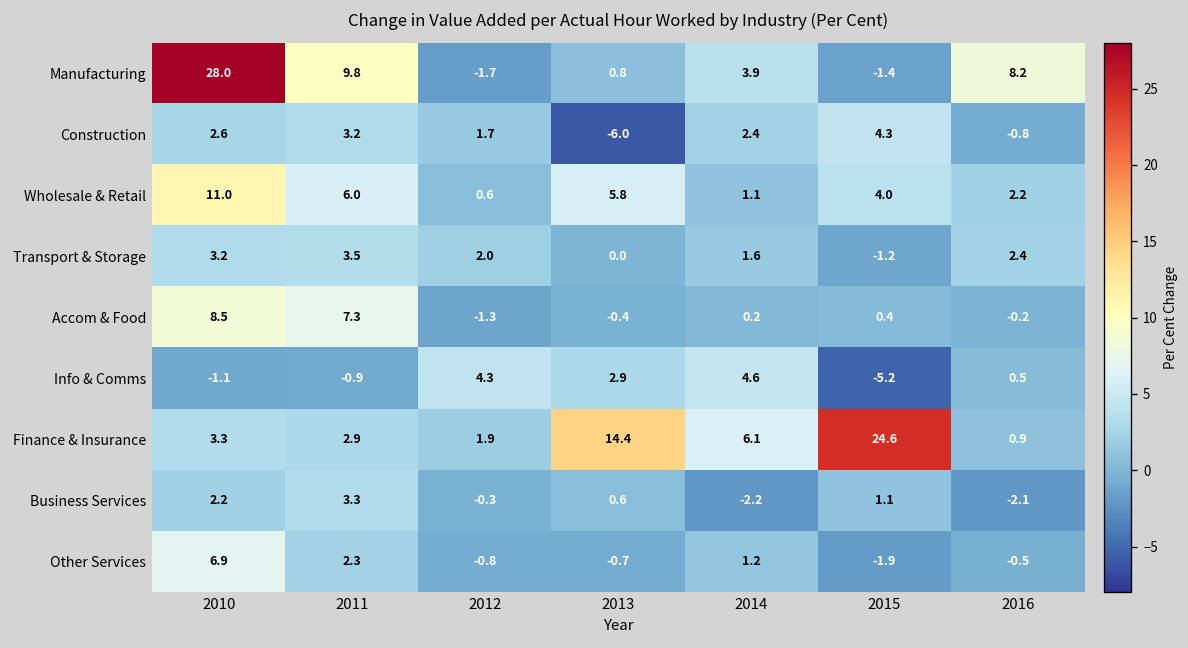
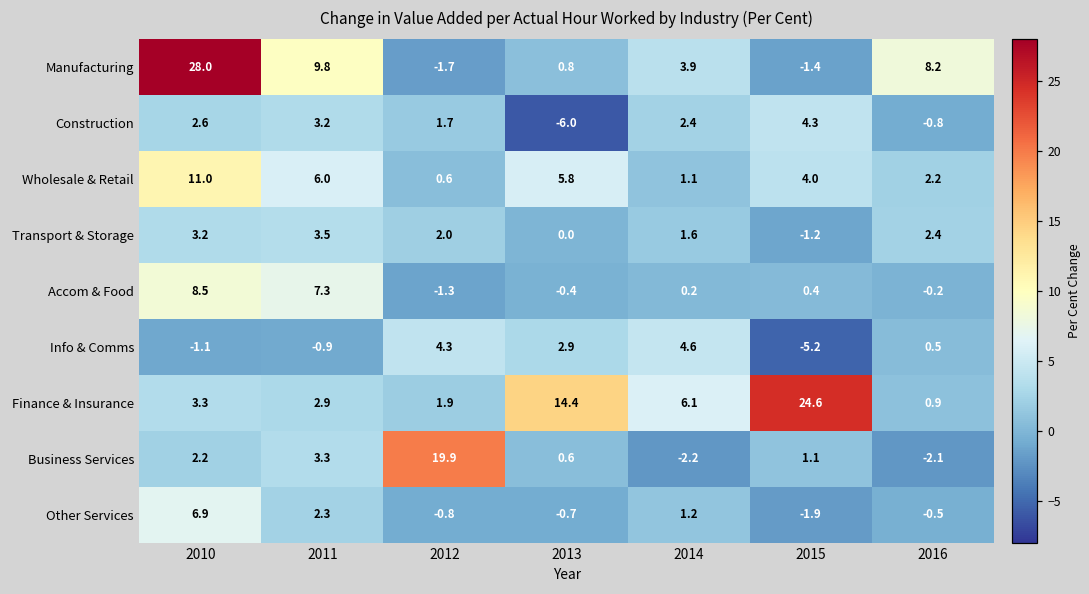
Business Services, 2012: -0.3 -> 19.9
